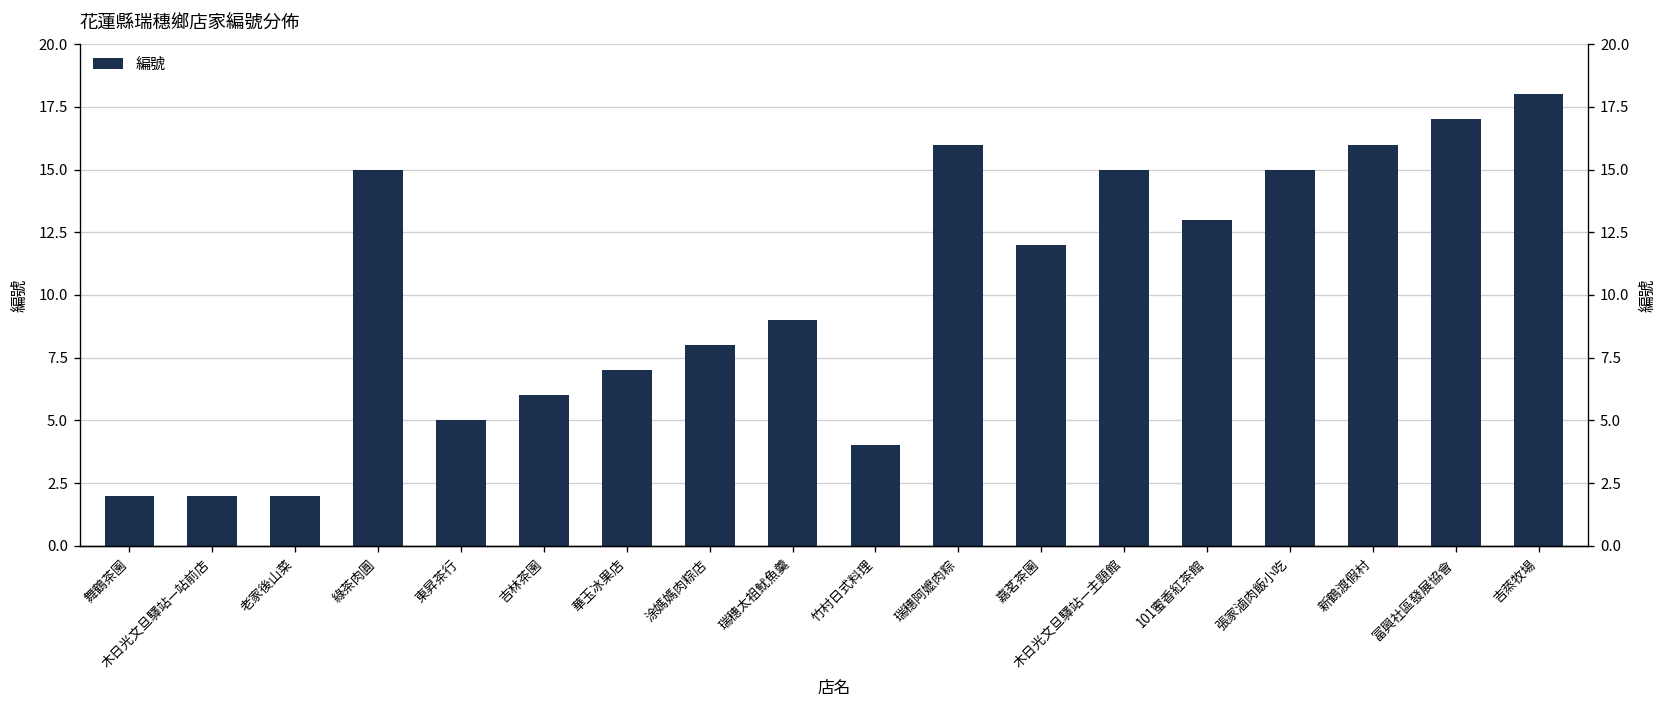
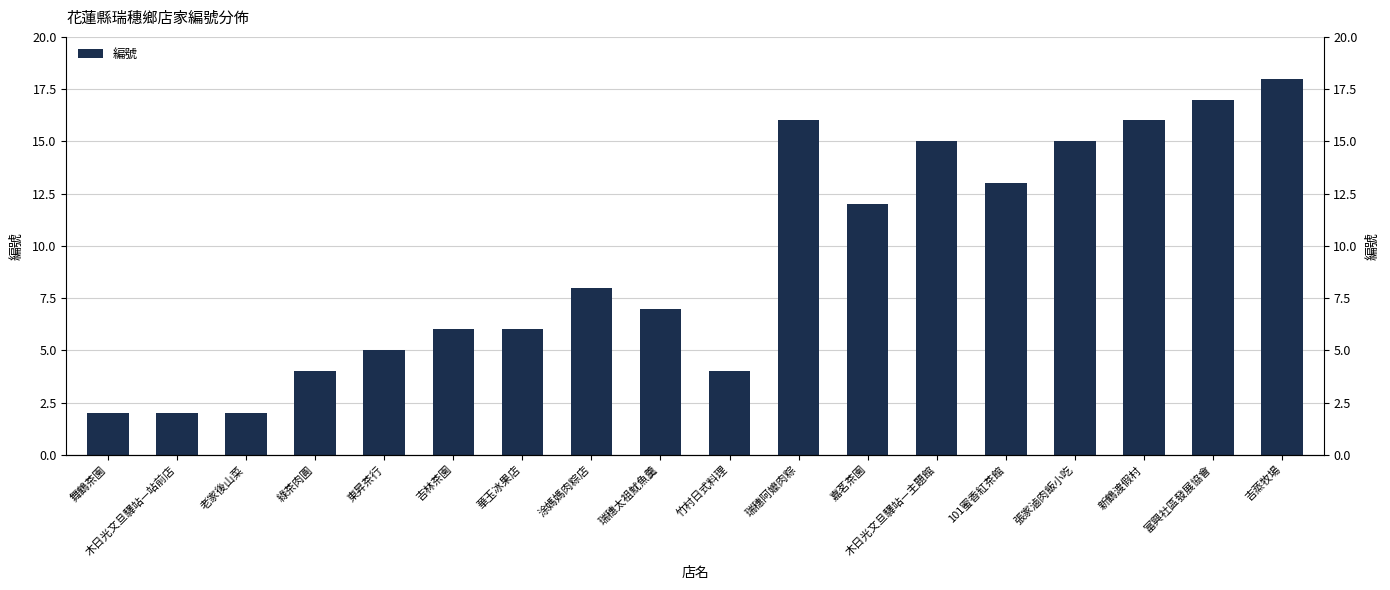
綠茶肉圓: 15 -> 4
華玉冰果店: 7 -> 6
瑞穗太祖魷魚羹: 9 -> 7
